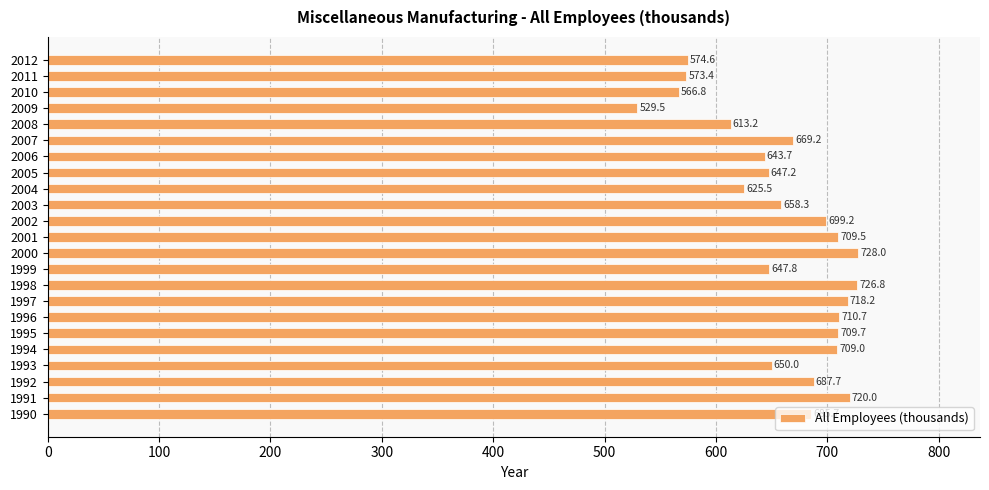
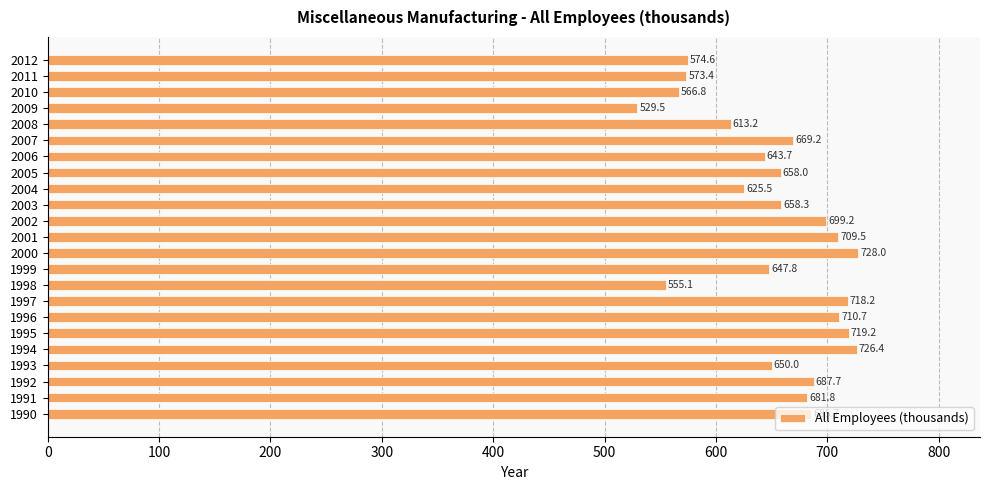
2005: 647.2 -> 658.0
1998: 726.8 -> 555.1
1995: 709.7 -> 719.2
1994: 709.0 -> 726.4
1991: 720.0 -> 681.8
